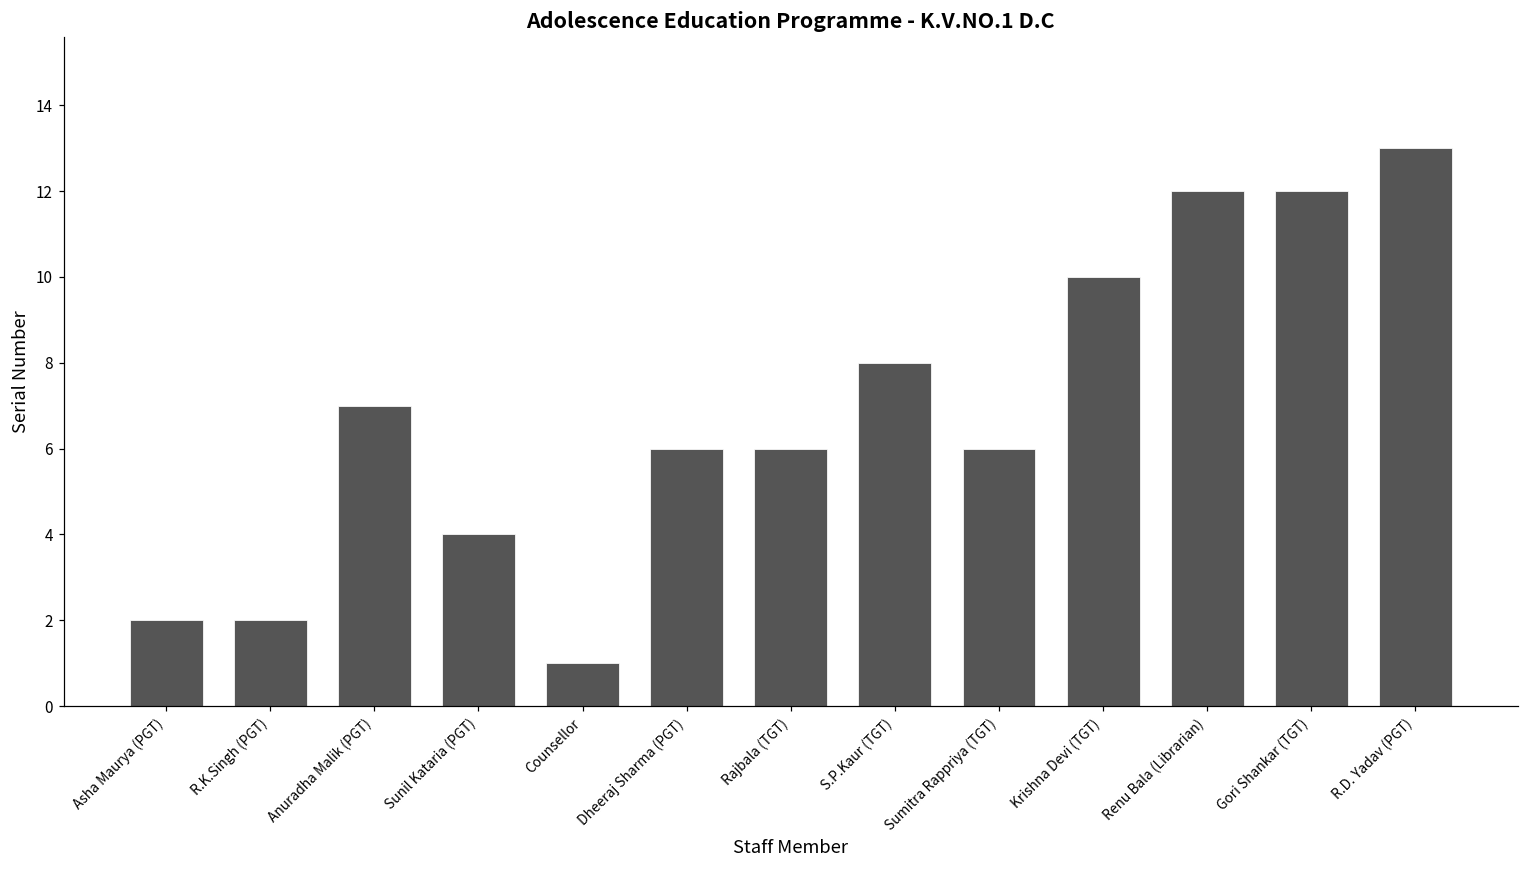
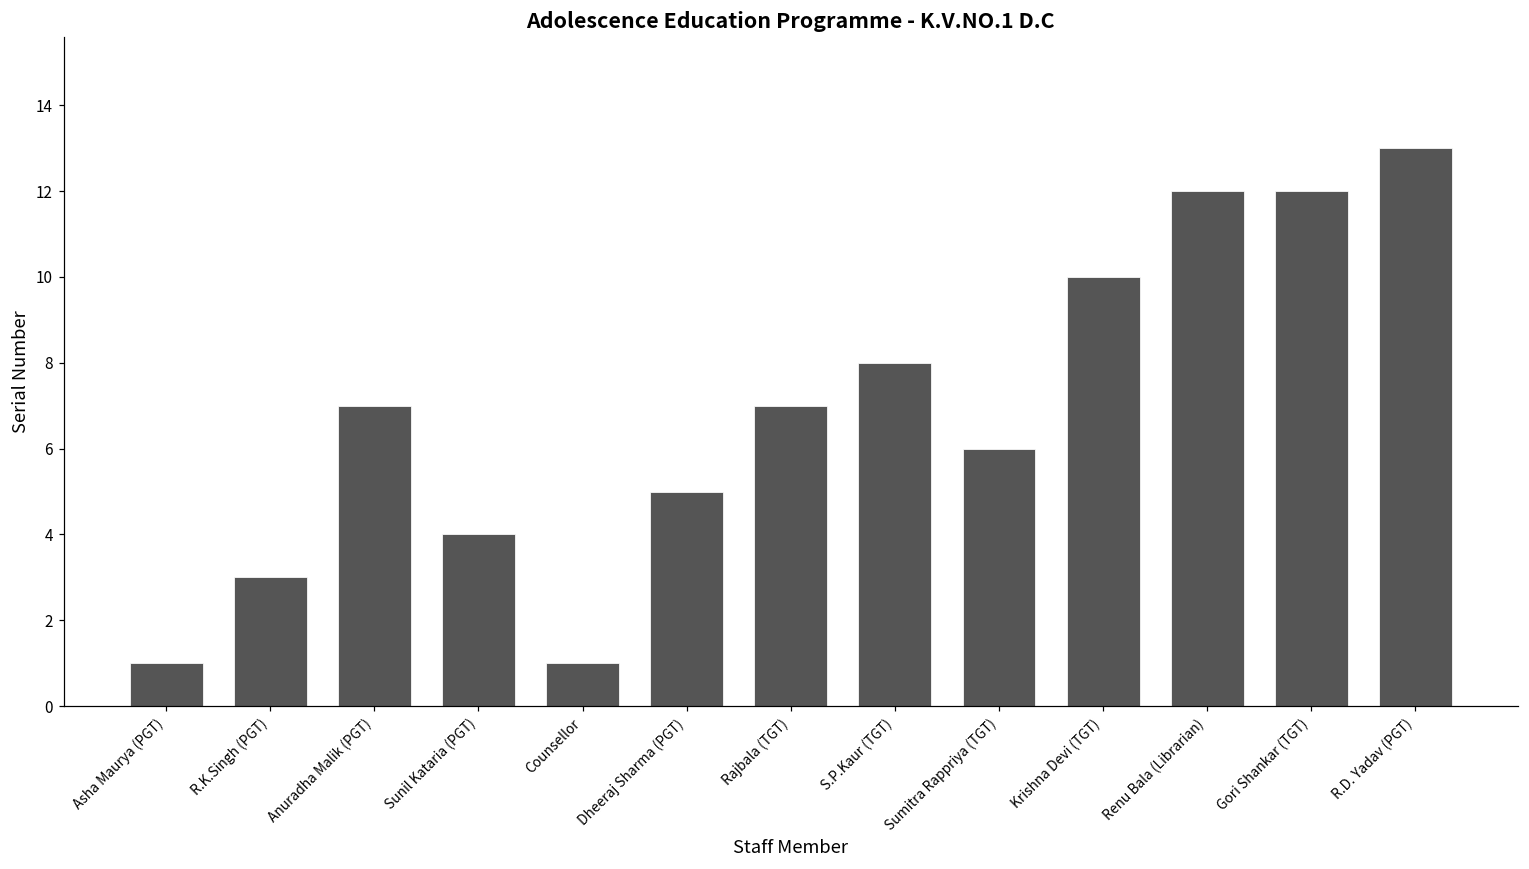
Asha Maurya (PGT): 2 -> 1
R.K.Singh (PGT): 2 -> 3
Dheeraj Sharma (PGT): 6 -> 5
Rajbala (TGT): 6 -> 7
